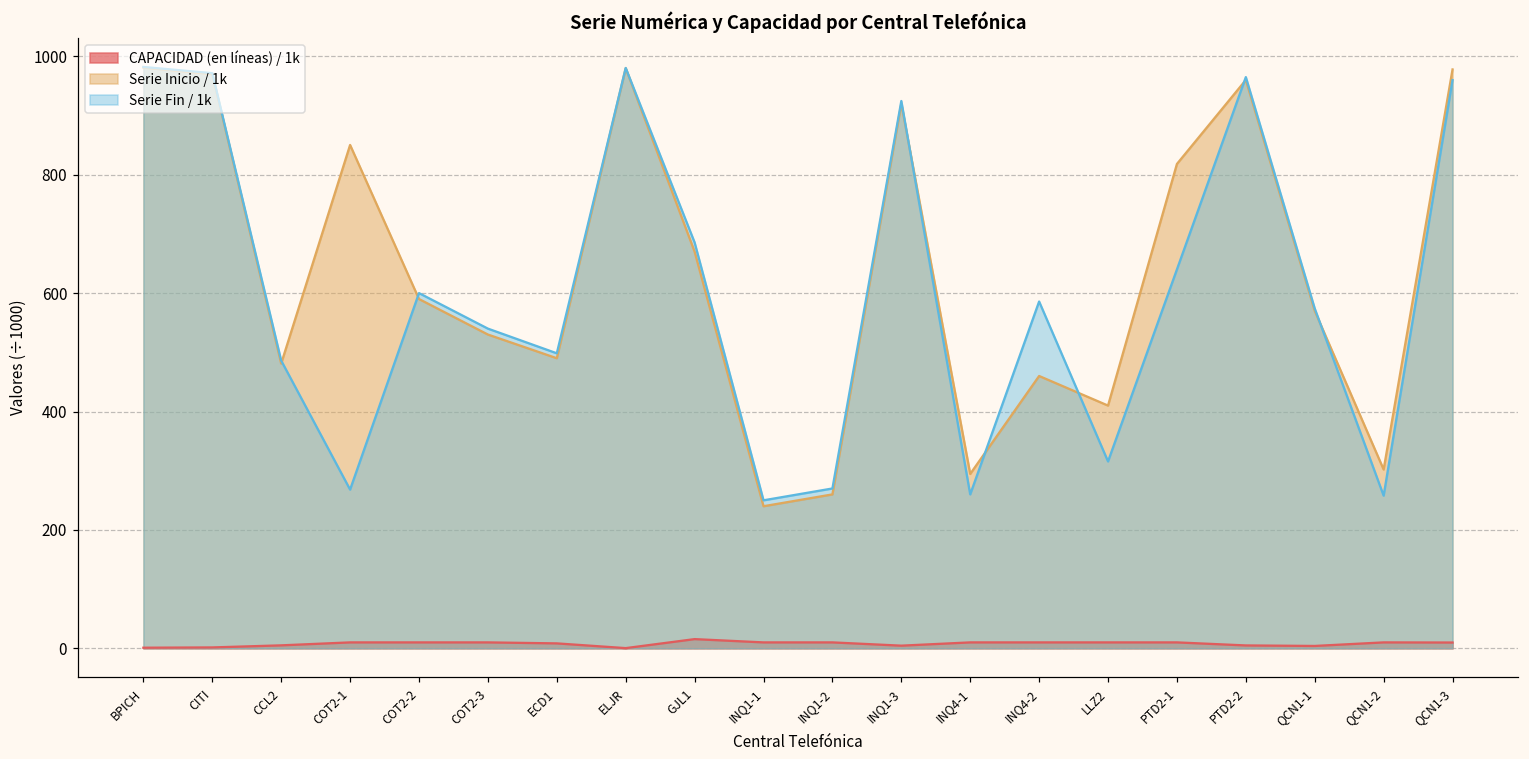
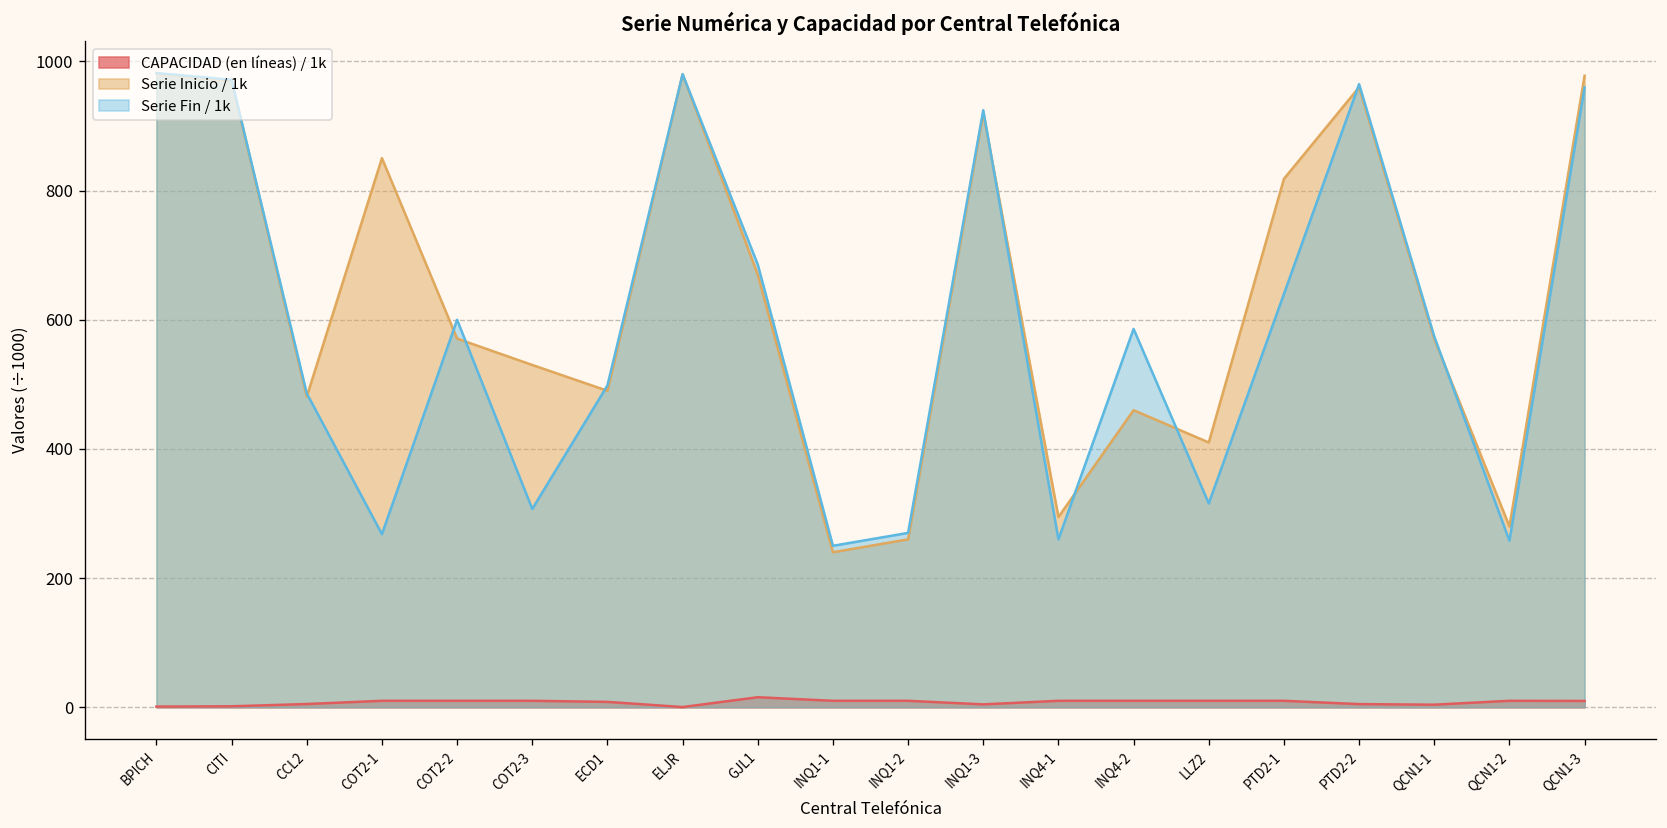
Serie Inicio / 1k, COT2-2: 590 -> 570
Serie Fin / 1k, COT2-3: 540 -> 310
Serie Inicio / 1k, QCN1-2: 300 -> 280
